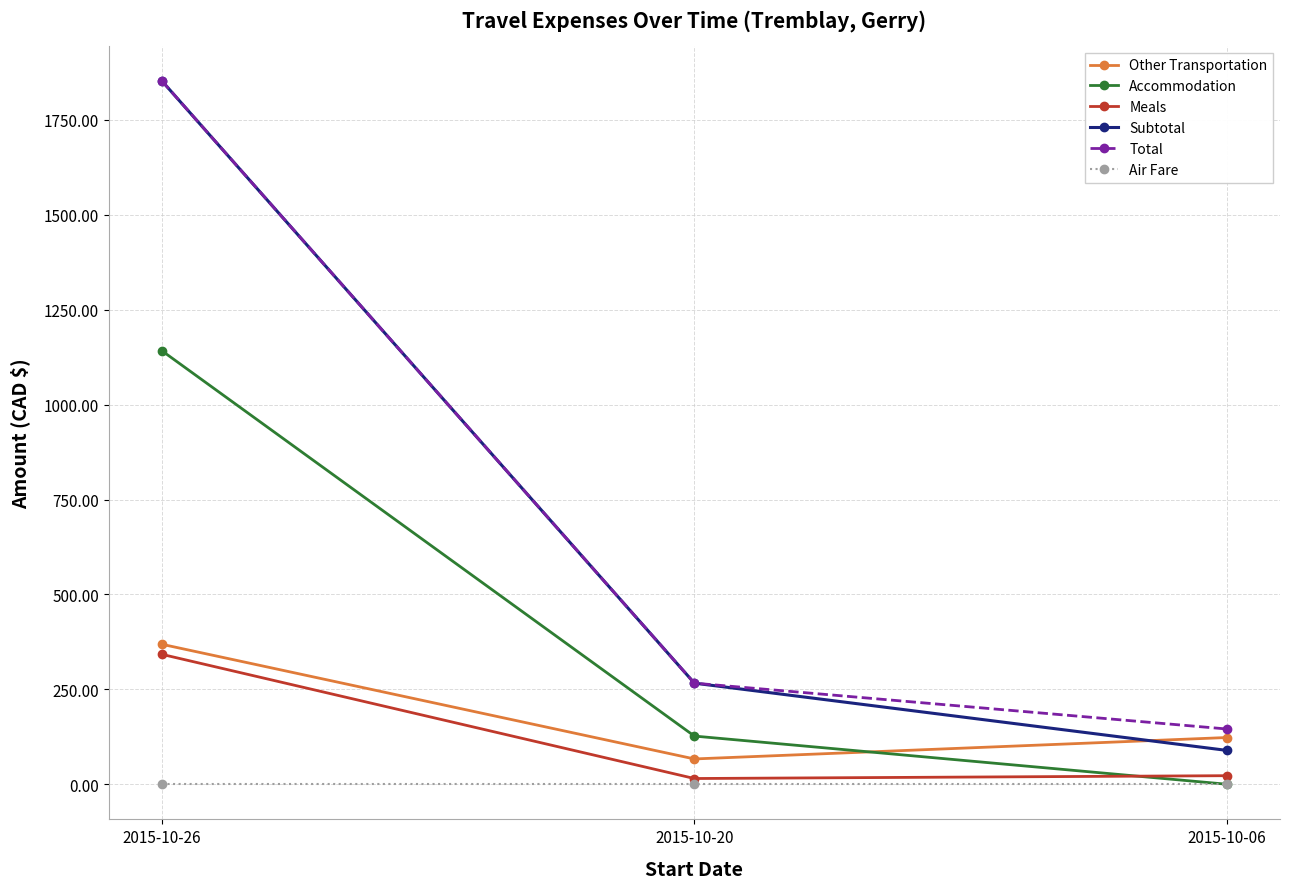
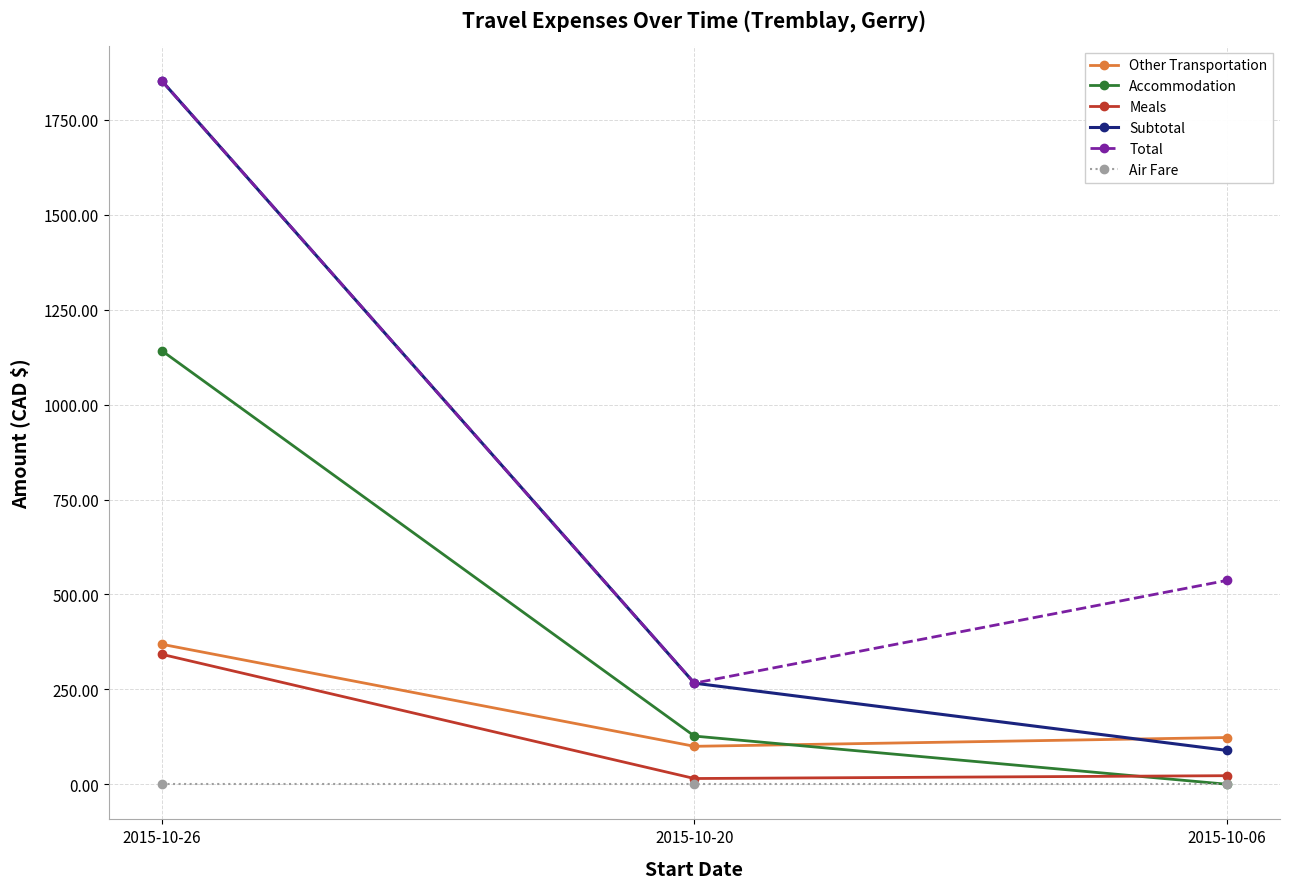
Other Transportation, 2015-10-20: 70 -> 100
Total, 2015-10-06: 150 -> 540
